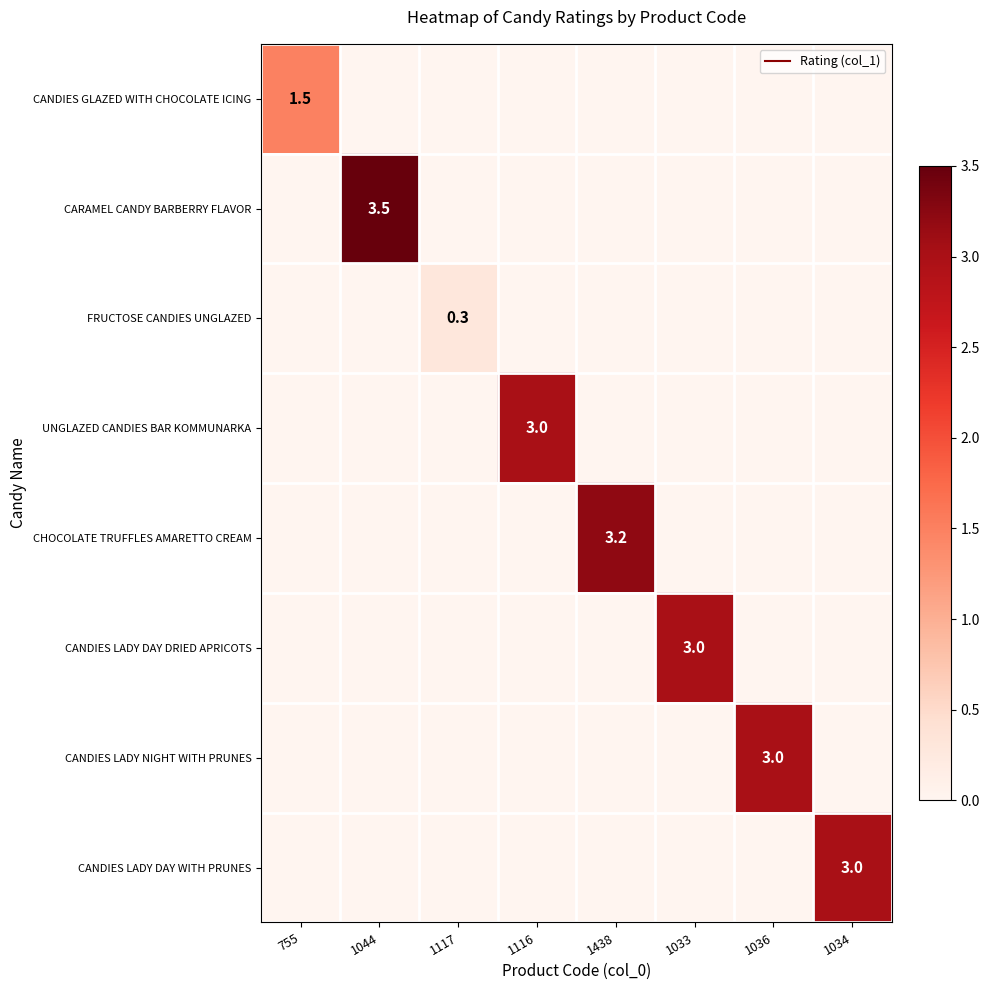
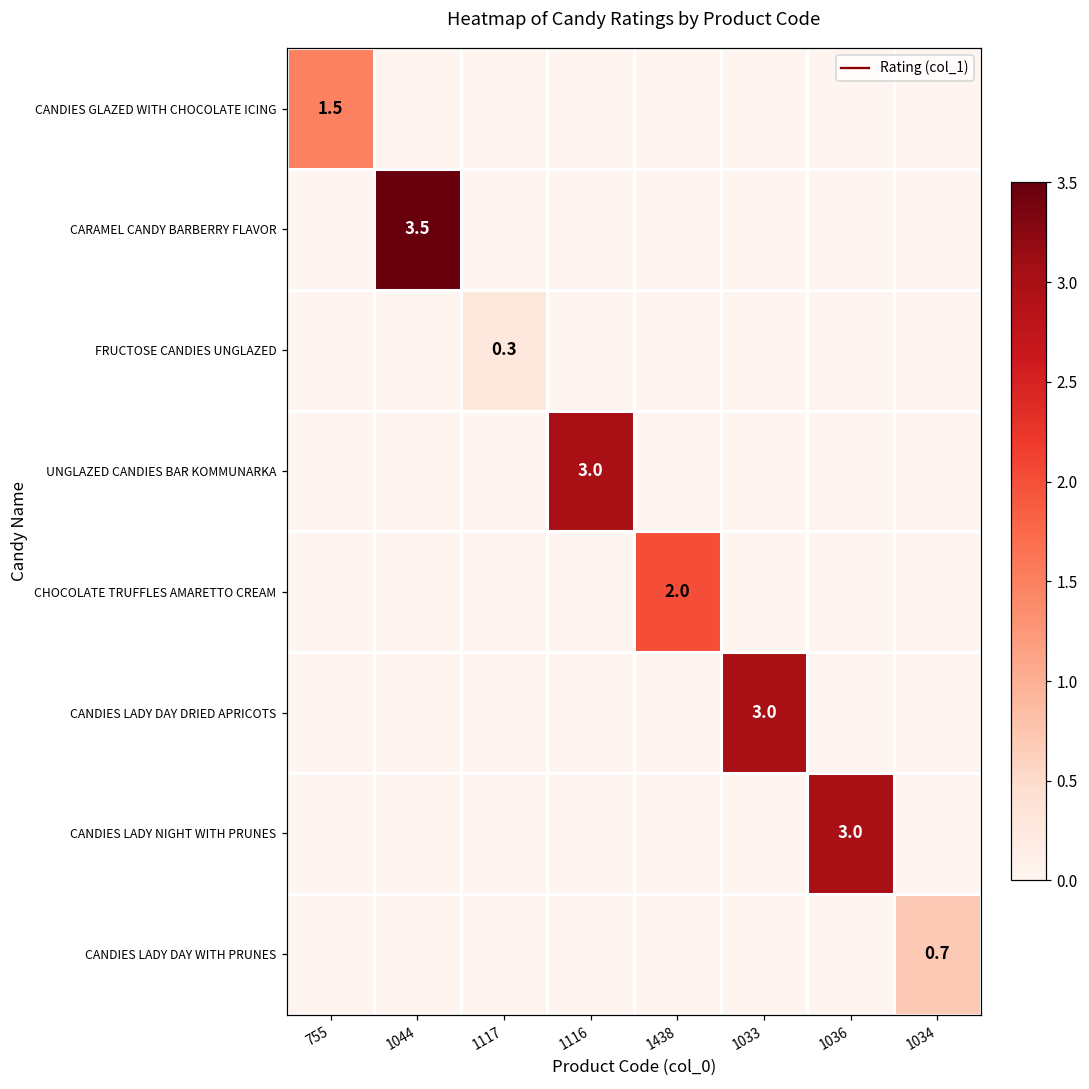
CHOCOLATE TRUFFLES AMARETTO CREAM, 1438: 3.2 -> 2.0
CANDIES LADY DAY WITH PRUNES, 1034: 3.0 -> 0.7
